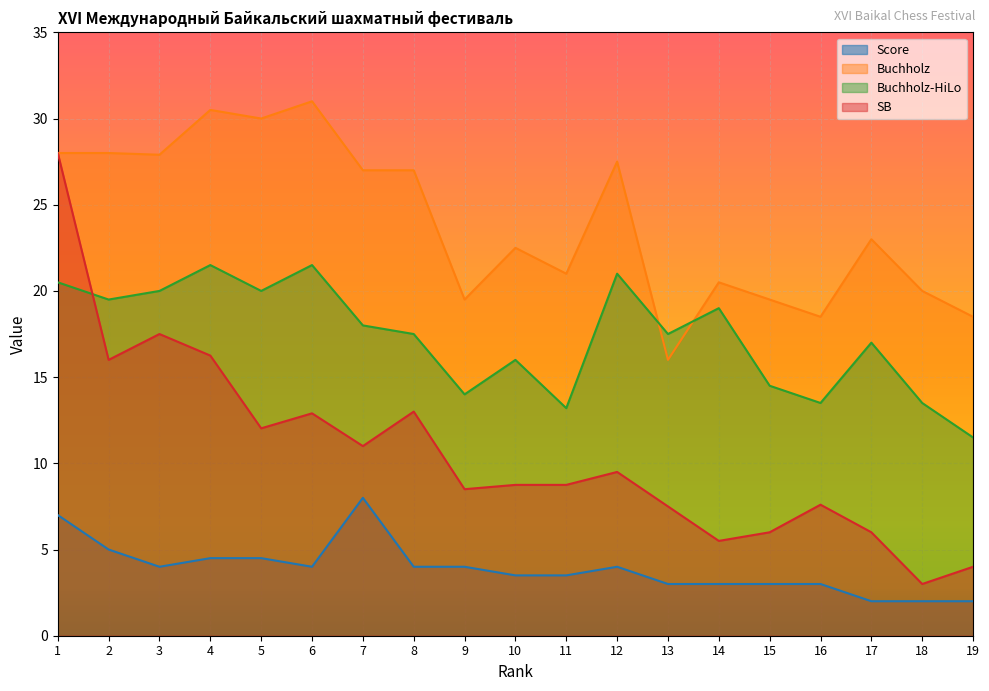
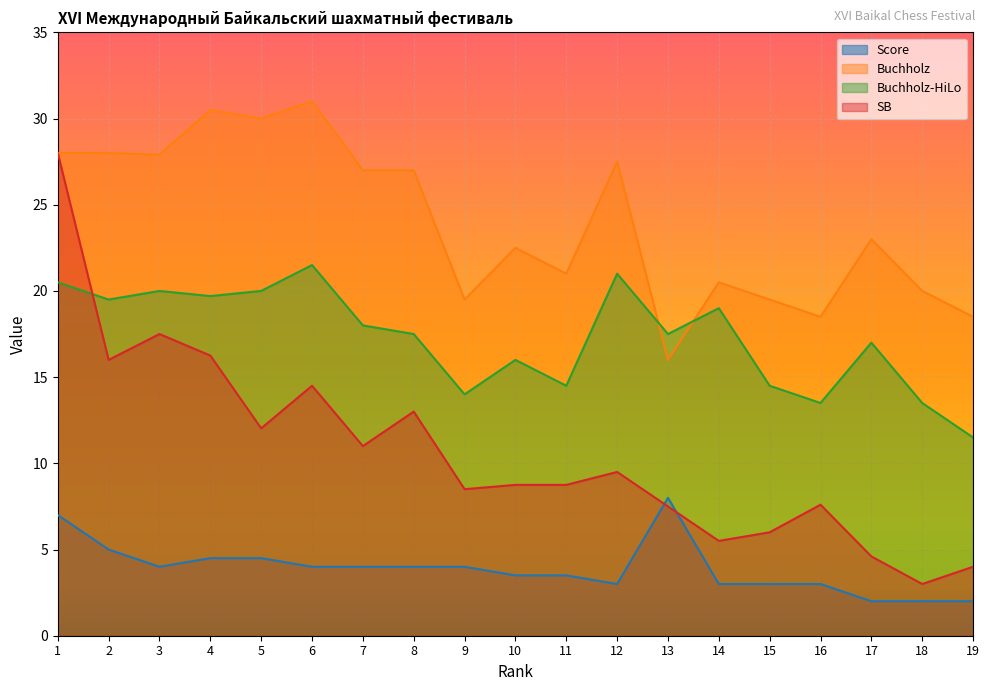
Buchholz-HiLo, 4: 21.5 -> 19.7
SB, 6: 12.9 -> 14.5
Score, 7: 8 -> 4
Buchholz-HiLo, 11: 13.2 -> 14.5
Score, 12: 4 -> 3
Score, 13: 3 -> 8
SB, 17: 6.0 -> 4.6
